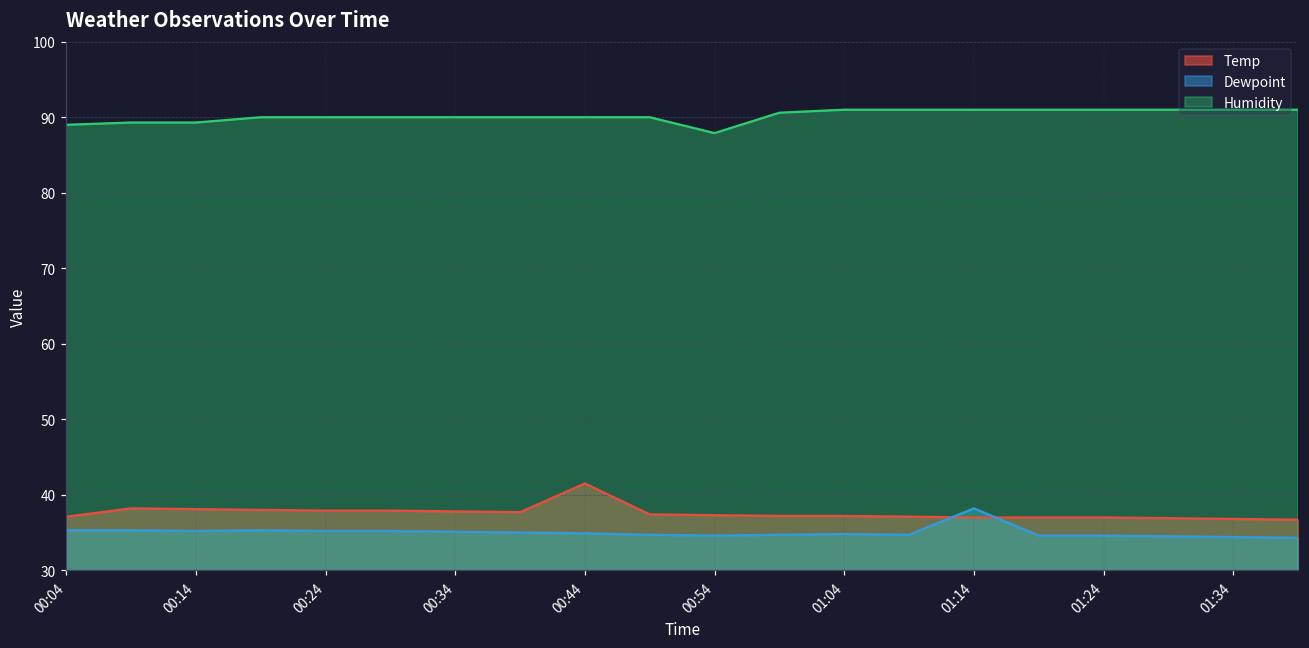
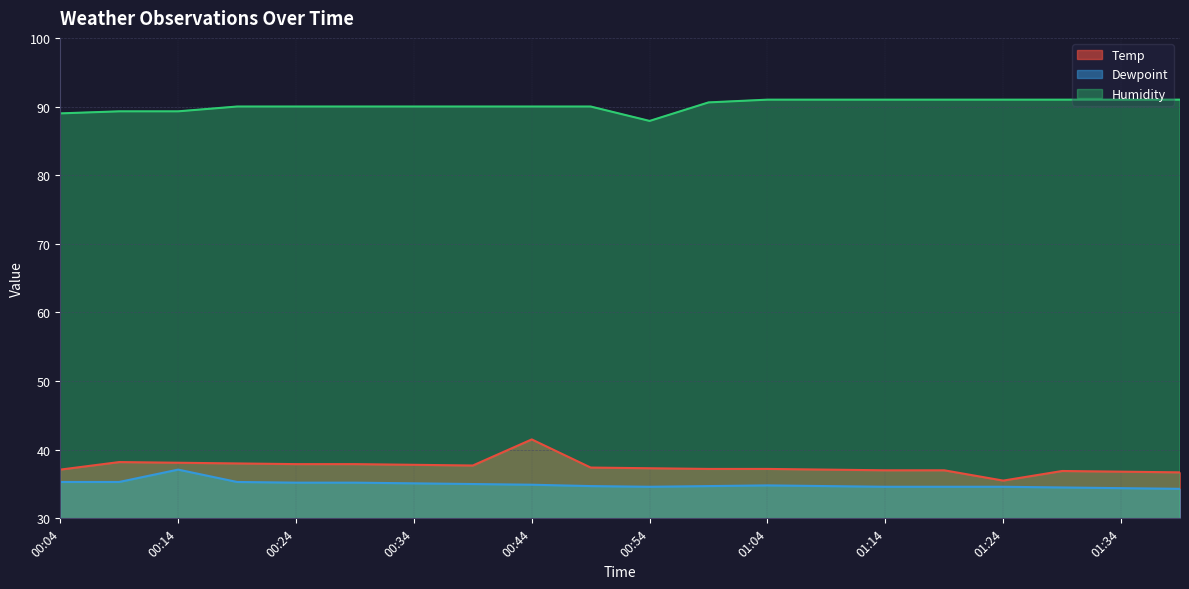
Dewpoint, 00:14: 35 -> 37
Dewpoint, 01:14: 38 -> 35
Temp, 01:24: 37 -> 36
